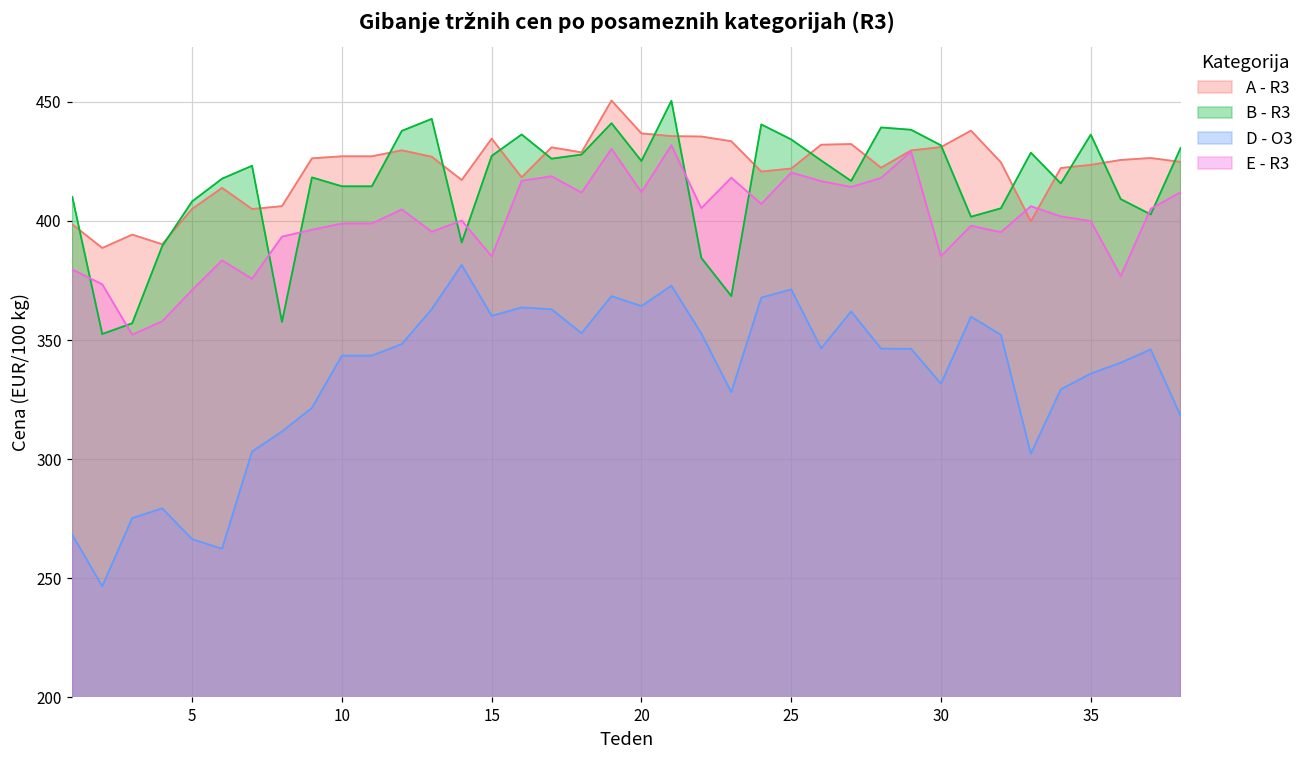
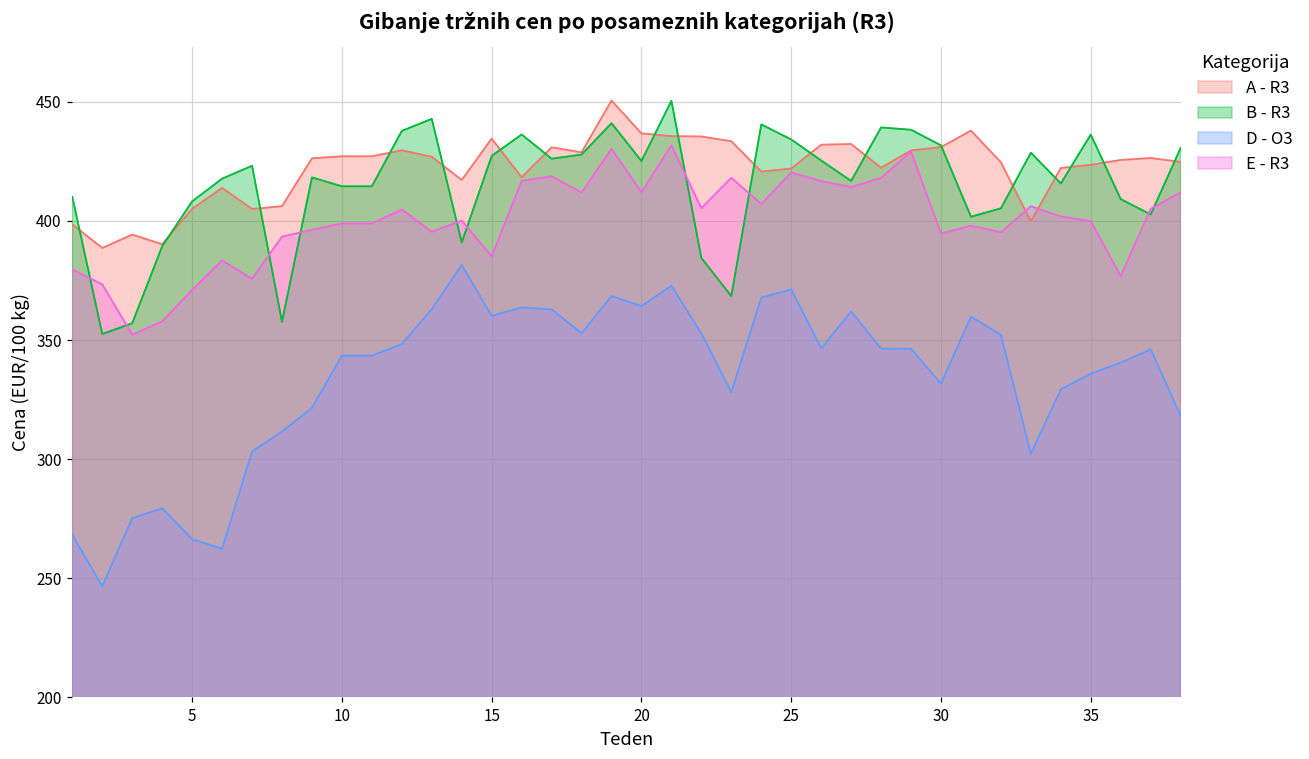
E - R3, 30: 385 -> 395
